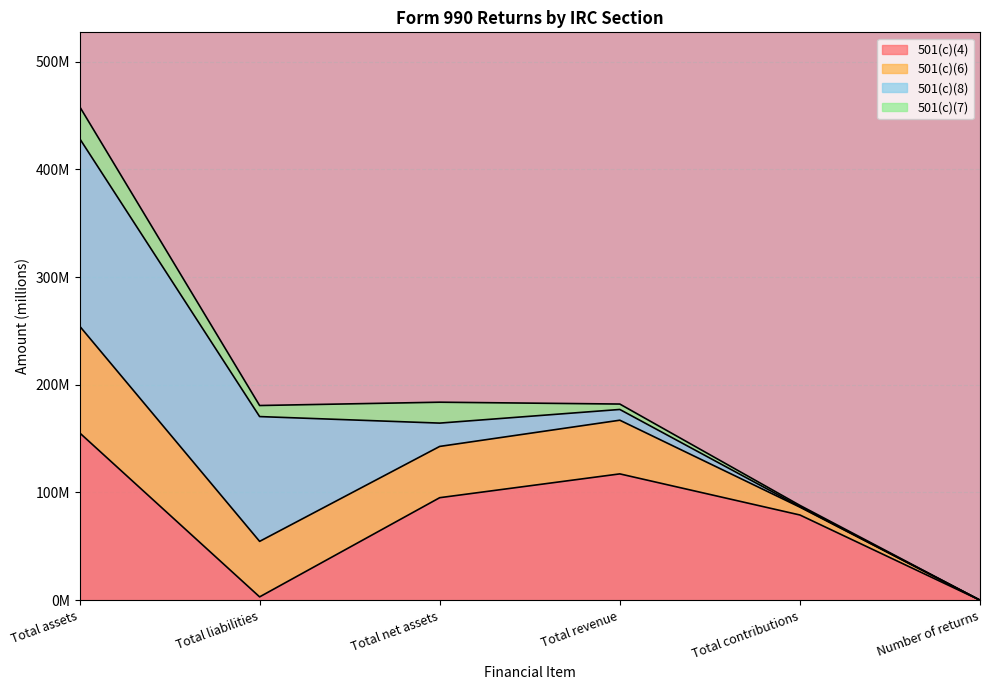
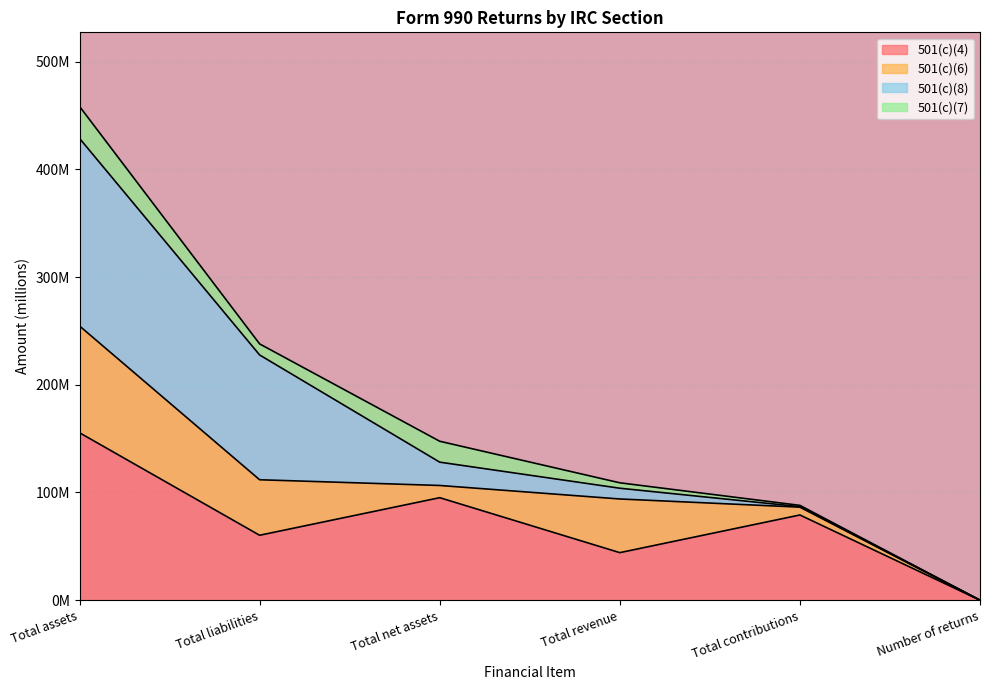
501(c)(4), Total liabilities: 3000000 -> 60000000
501(c)(6), Total net assets: 48000000 -> 11000000
501(c)(4), Total revenue: 117000000 -> 44000000
